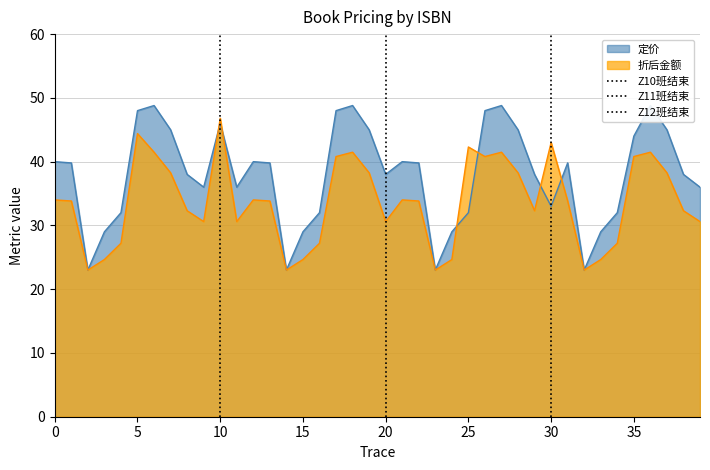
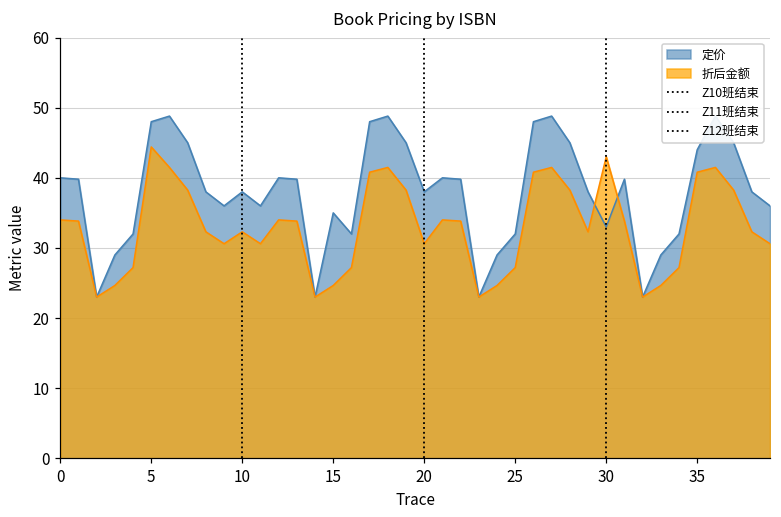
定价, 10: 46 -> 38
折后金额, 10: 47 -> 32
定价, 15: 29 -> 35
折后金额, 25: 42 -> 27
